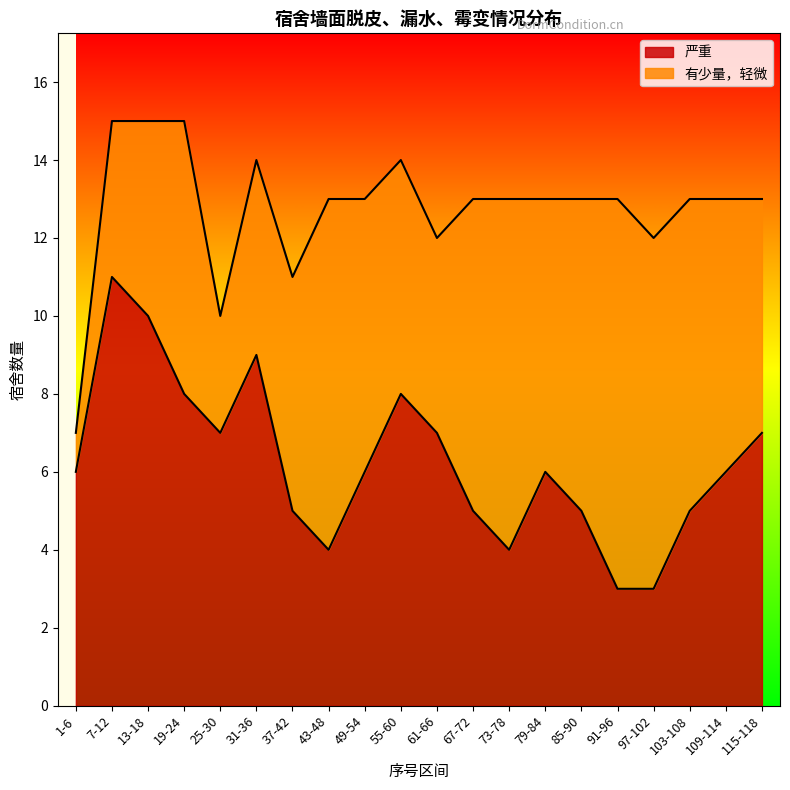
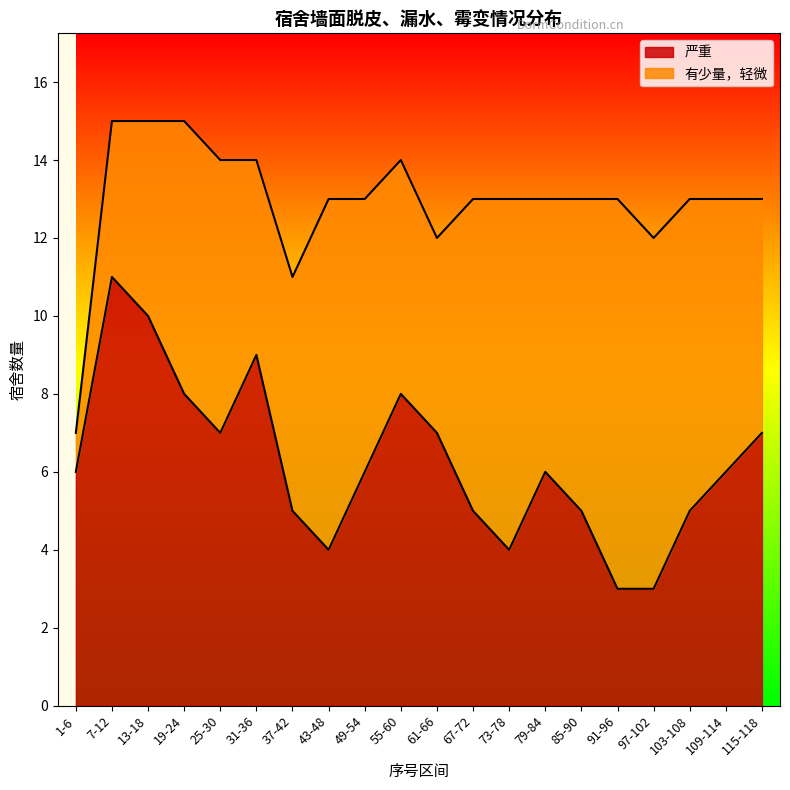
有少量，轻微, 25-30: 3 -> 7
